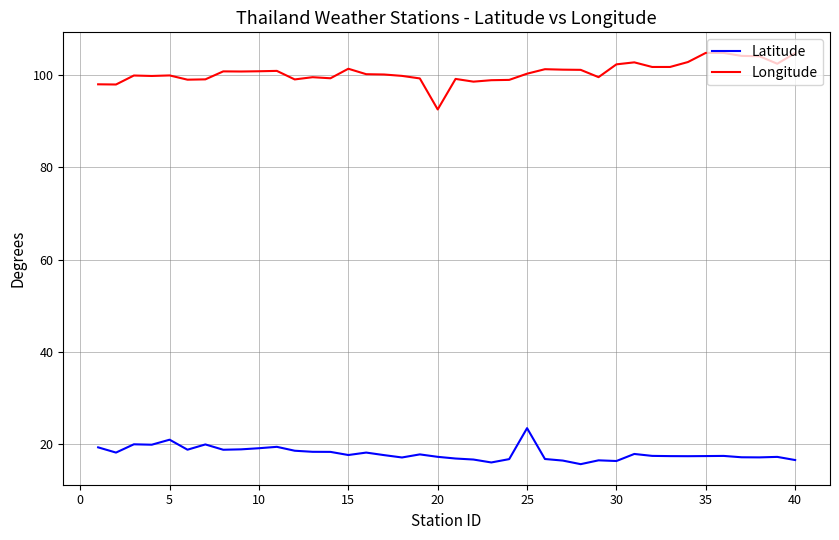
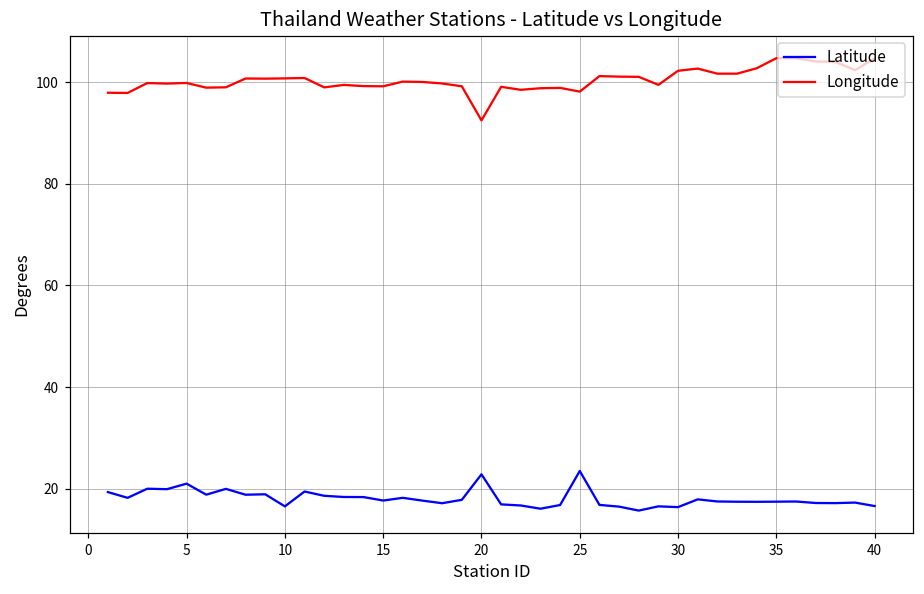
Latitude, 10: 19 -> 16
Longitude, 15: 101 -> 99
Latitude, 20: 17 -> 23
Longitude, 25: 100 -> 98
